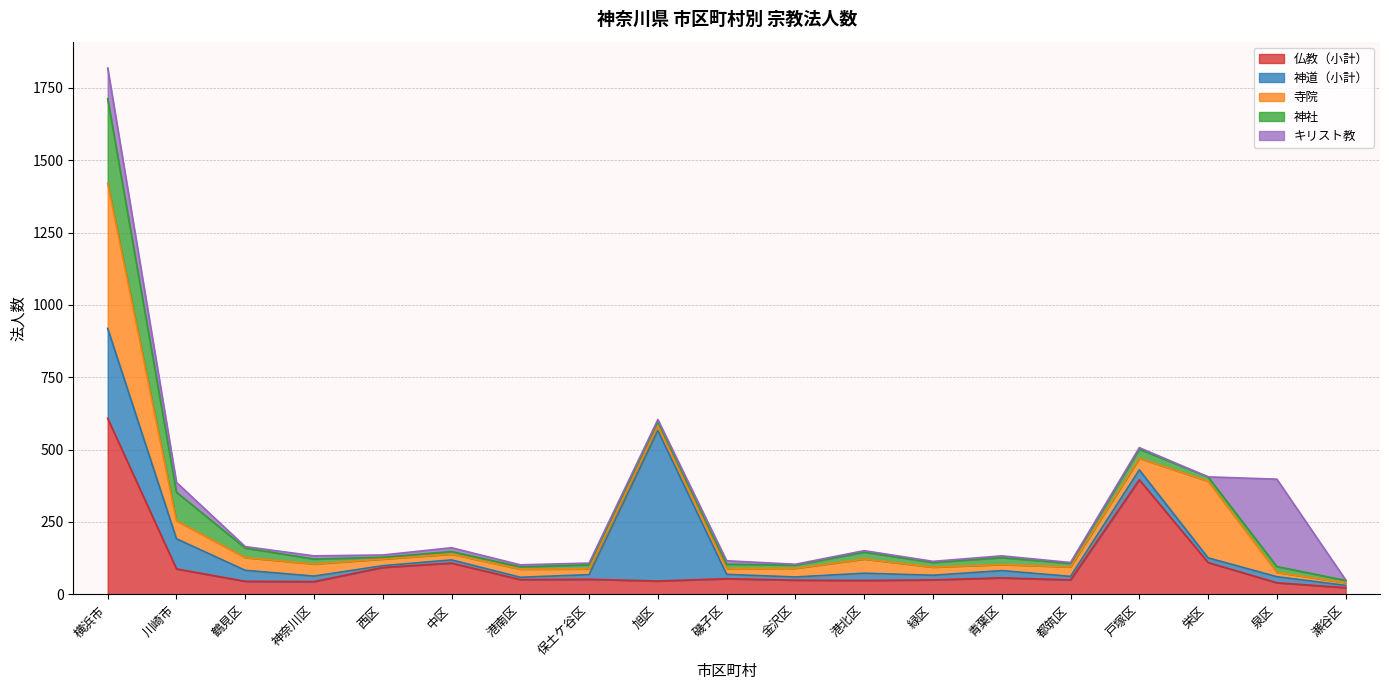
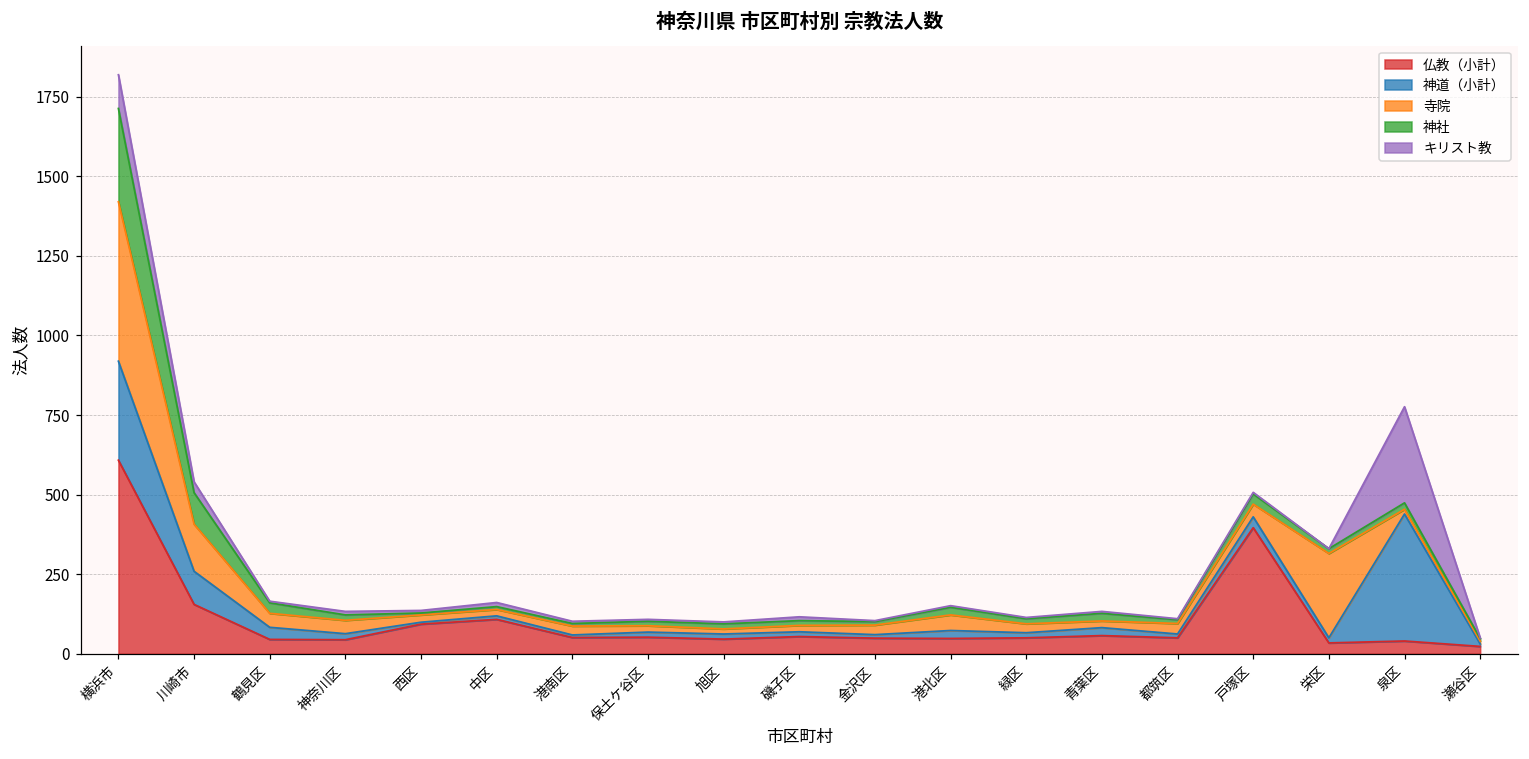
仏教（小計）, 川崎市: 90 -> 160
寺院, 川崎市: 60 -> 150
神道（小計）, 旭区: 520 -> 20
仏教（小計）, 栄区: 110 -> 30
神道（小計）, 泉区: 20 -> 400
